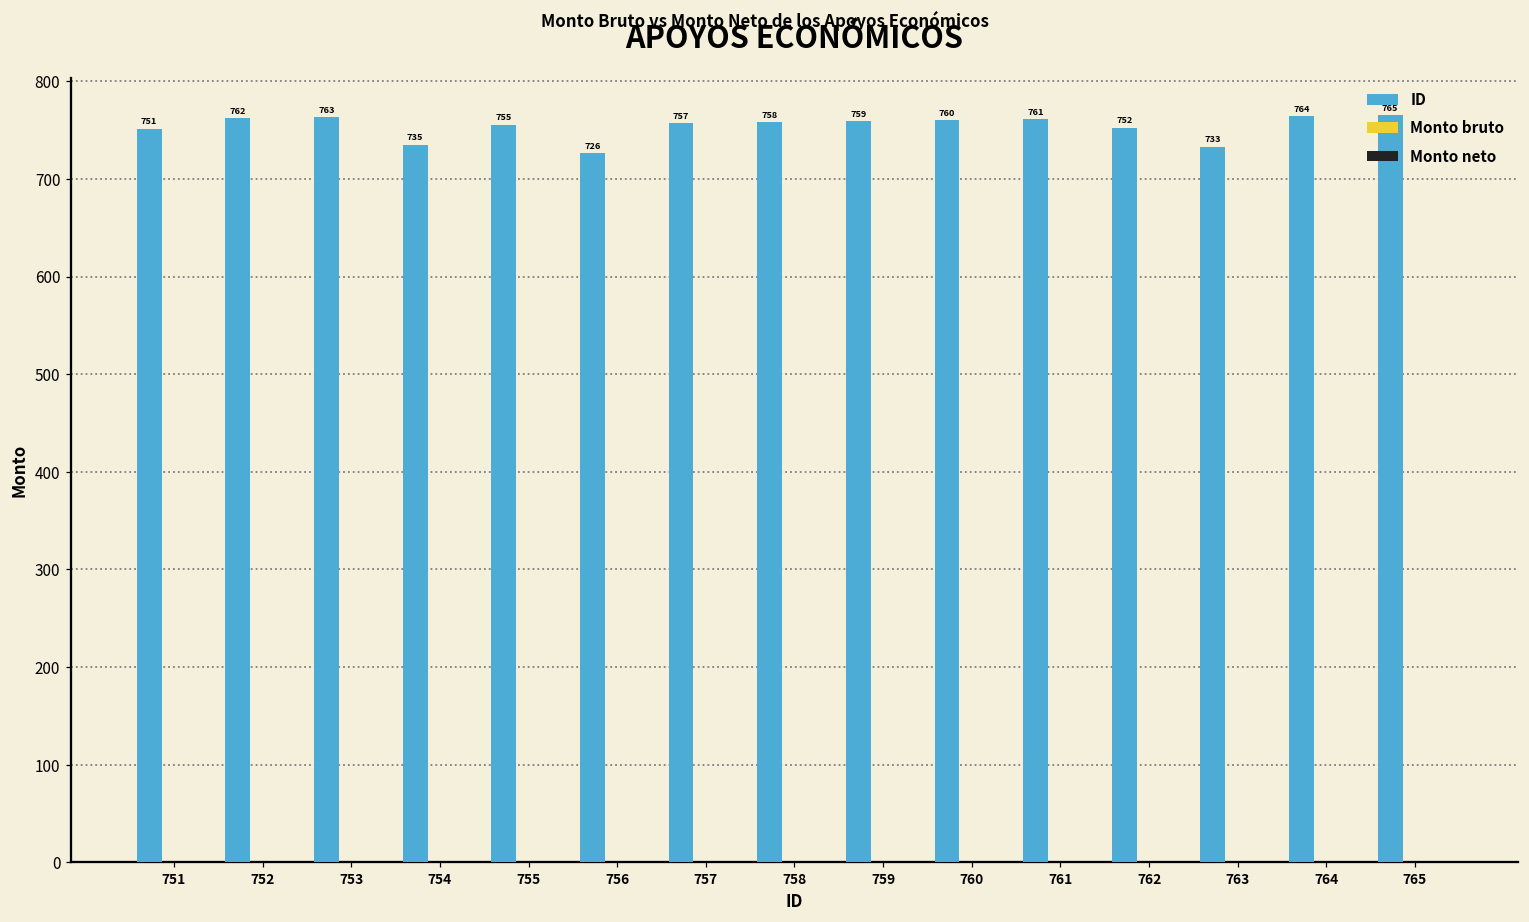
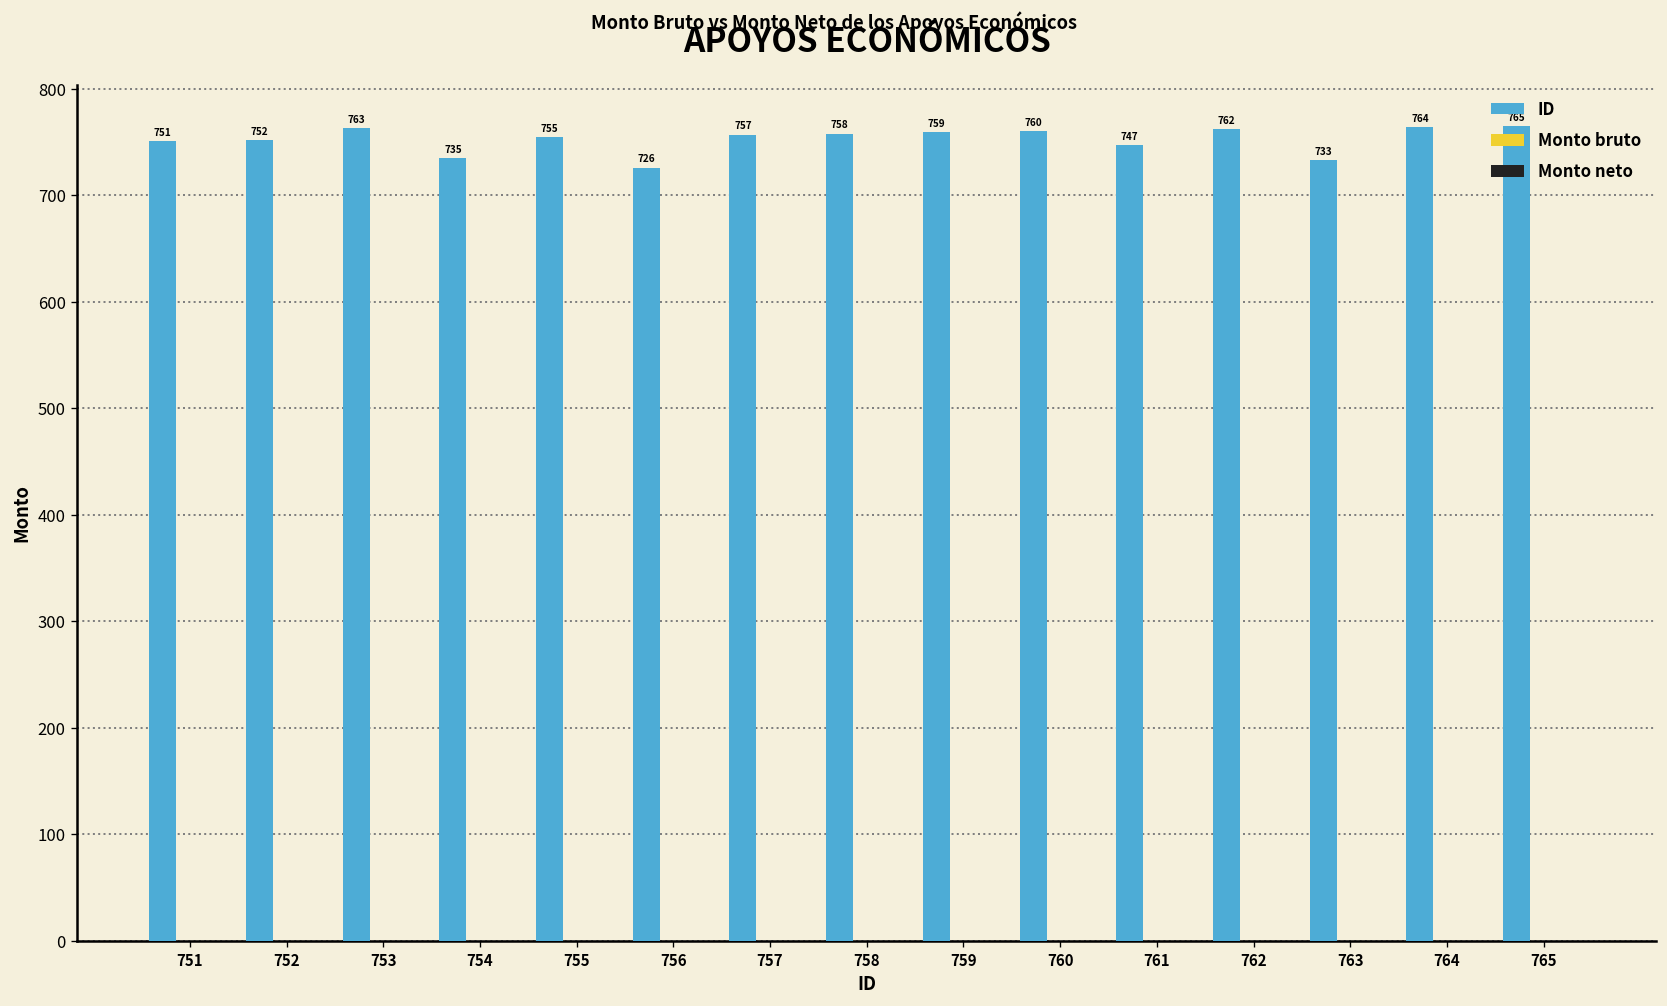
ID, 752: 762 -> 752
ID, 761: 761 -> 747
ID, 762: 752 -> 762
